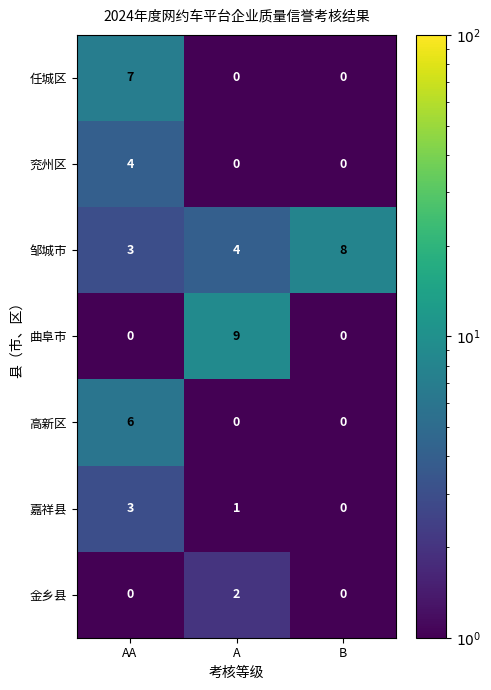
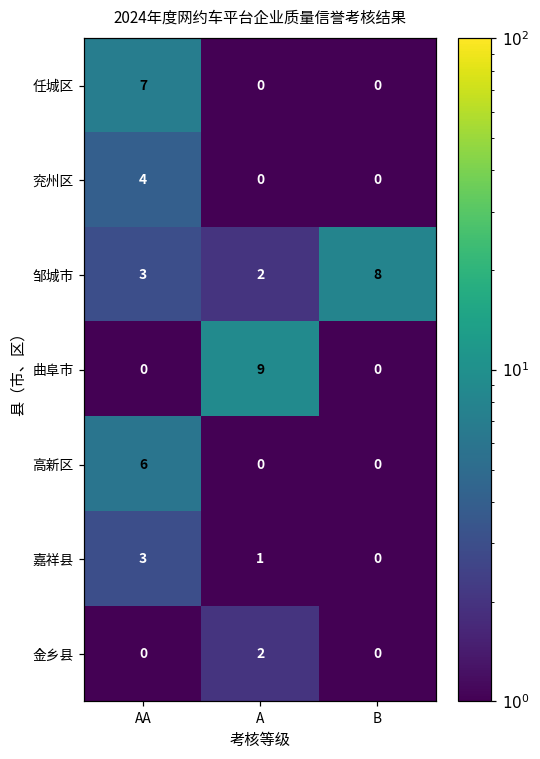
邹城市, A: 4 -> 2
